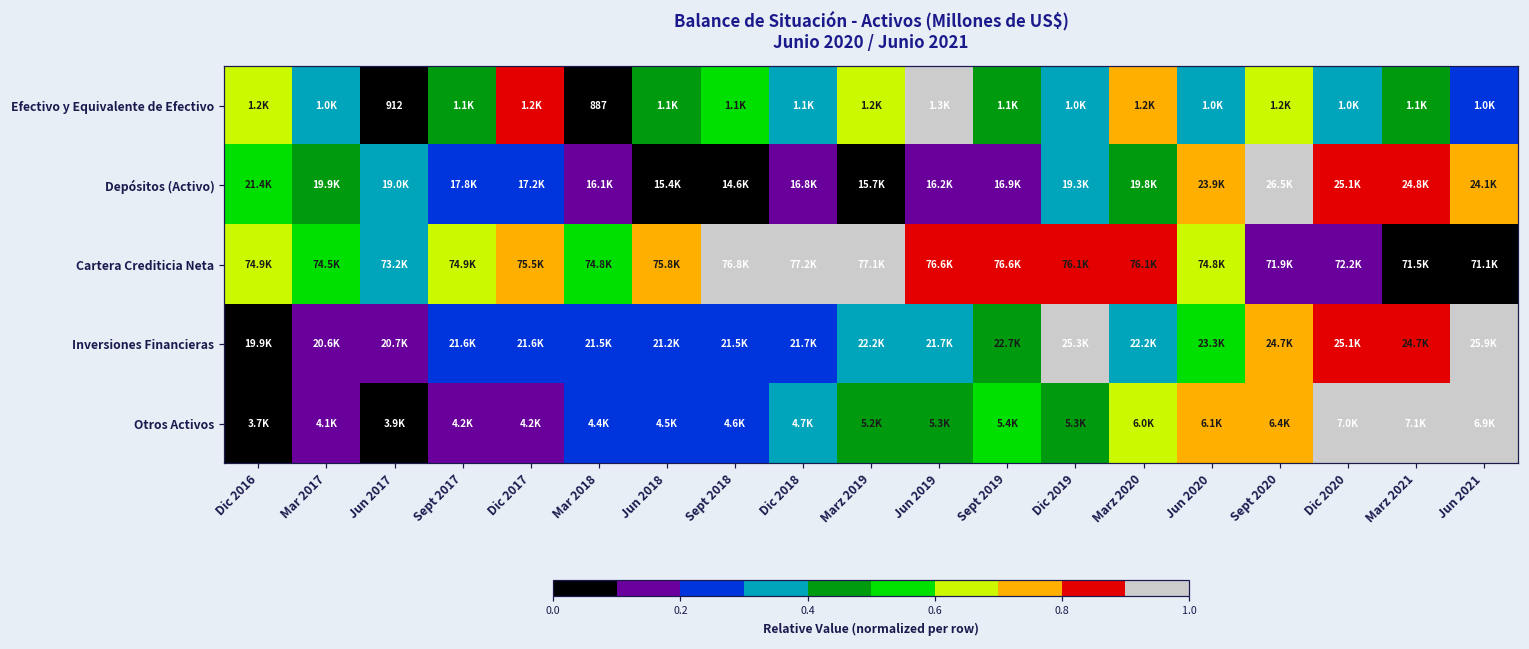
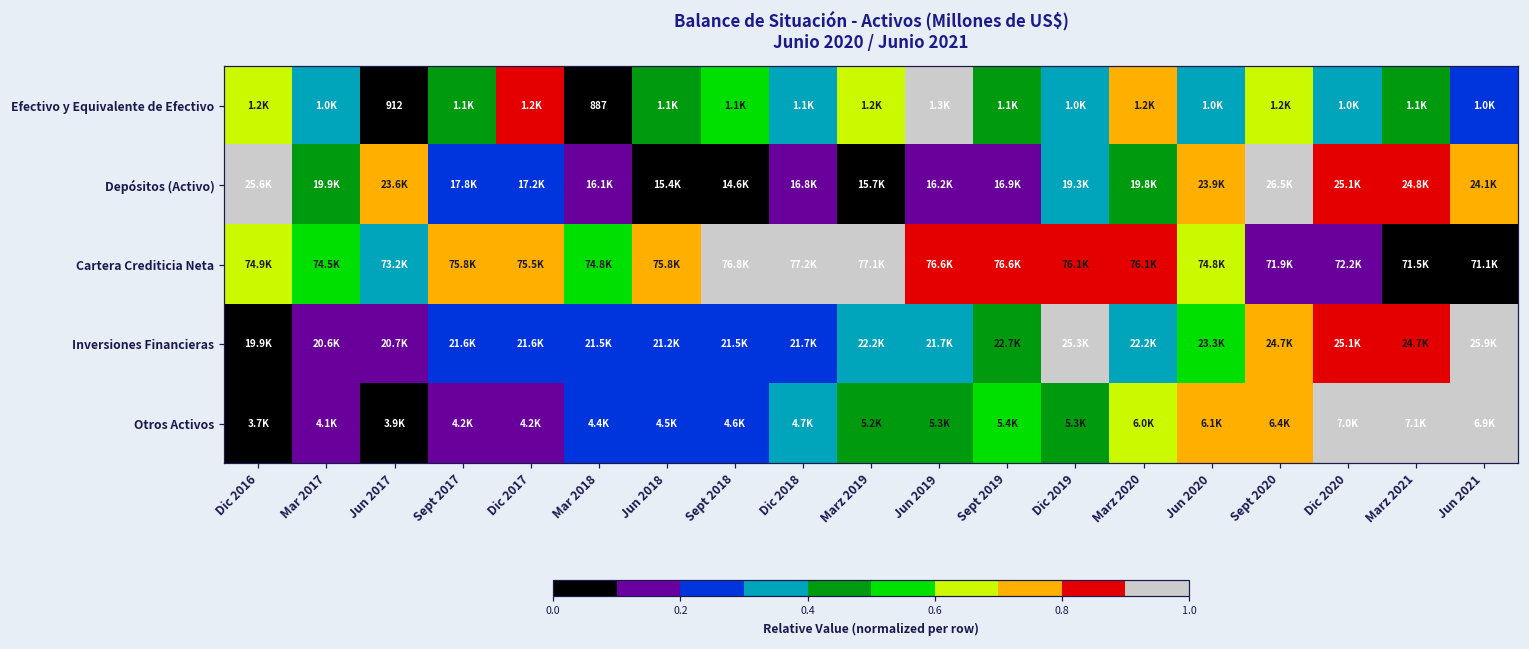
Depósitos (Activo), Dic 2016: 21.4K -> 25.6K
Depósitos (Activo), Jun 2017: 19.0K -> 23.6K
Cartera Crediticia Neta, Sept 2017: 74.9K -> 75.8K
